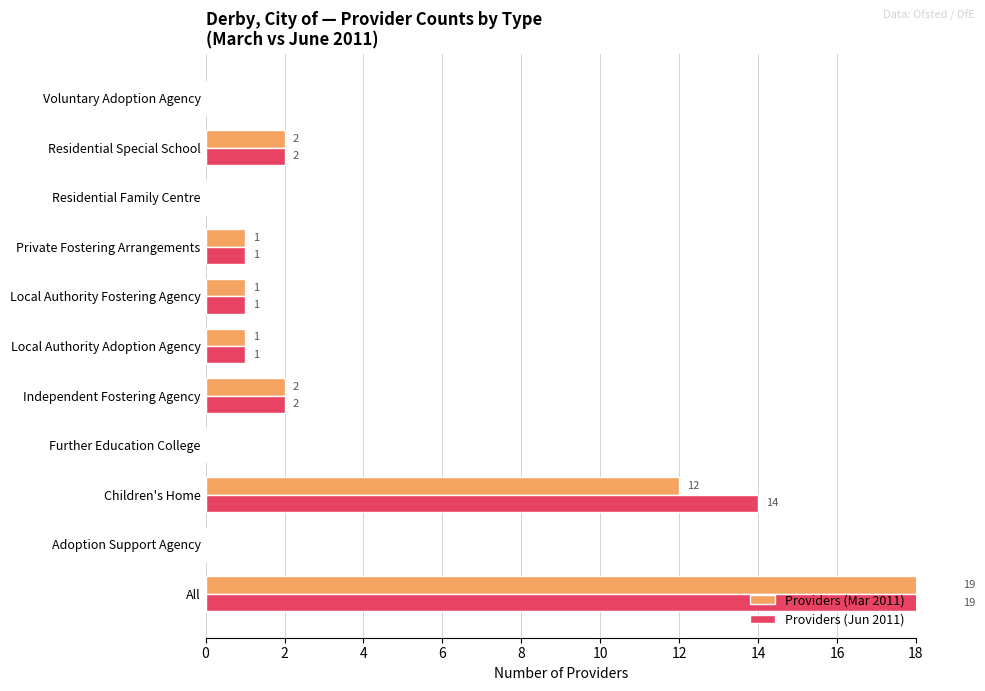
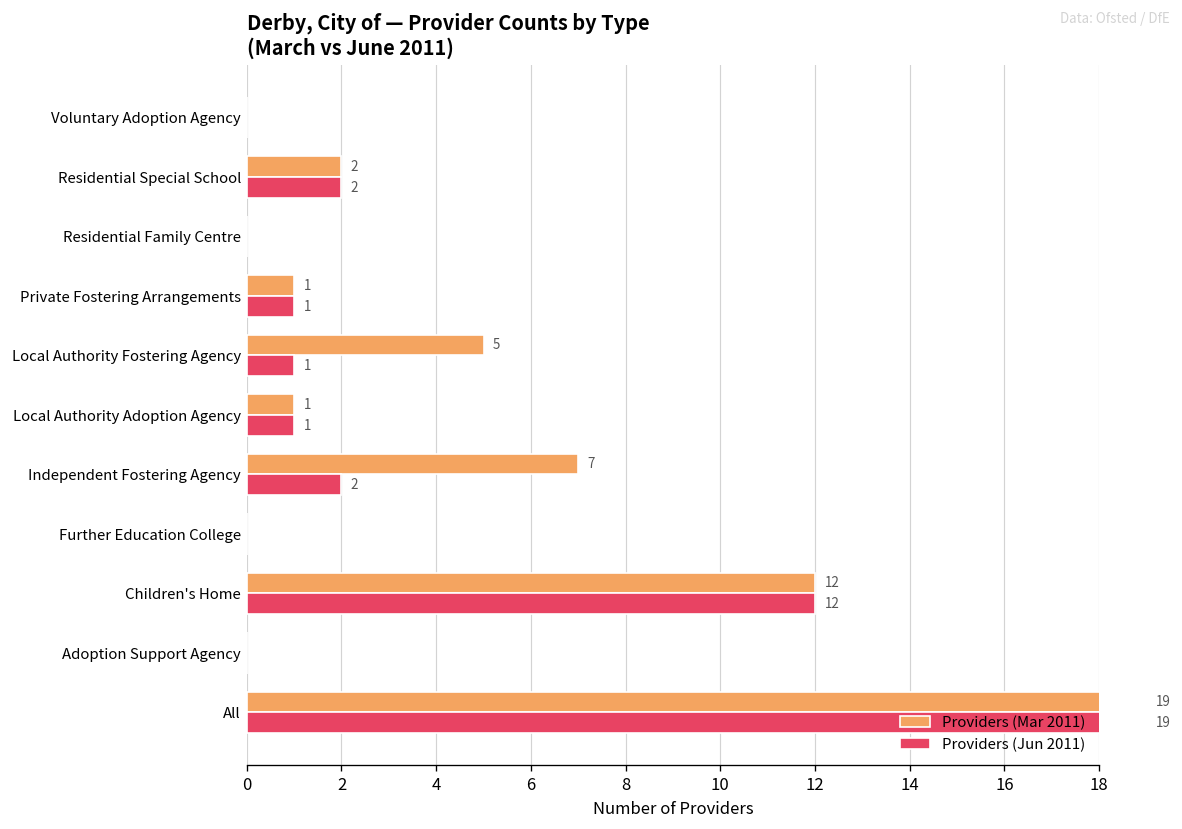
Providers (Mar 2011), Local Authority Fostering Agency: 1 -> 5
Providers (Mar 2011), Independent Fostering Agency: 2 -> 7
Providers (Jun 2011), Children's Home: 14 -> 12
